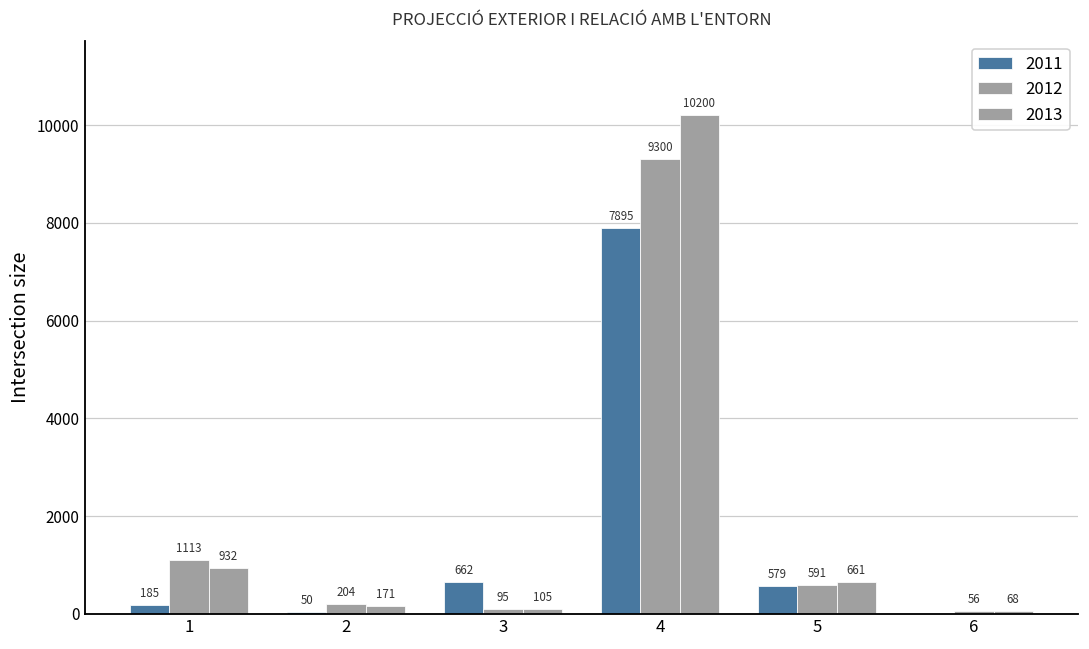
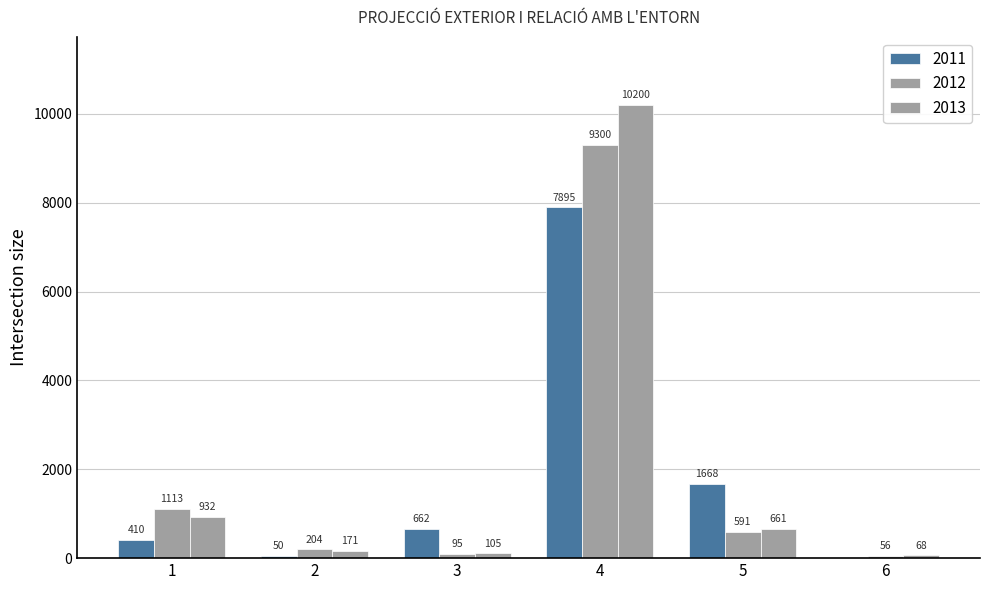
2011, 1: 185 -> 410
2011, 5: 579 -> 1668
